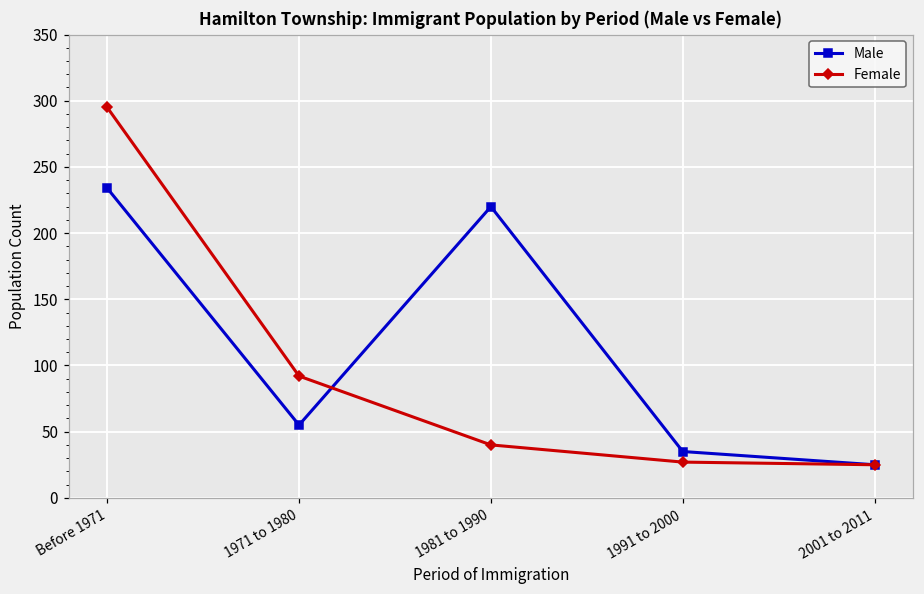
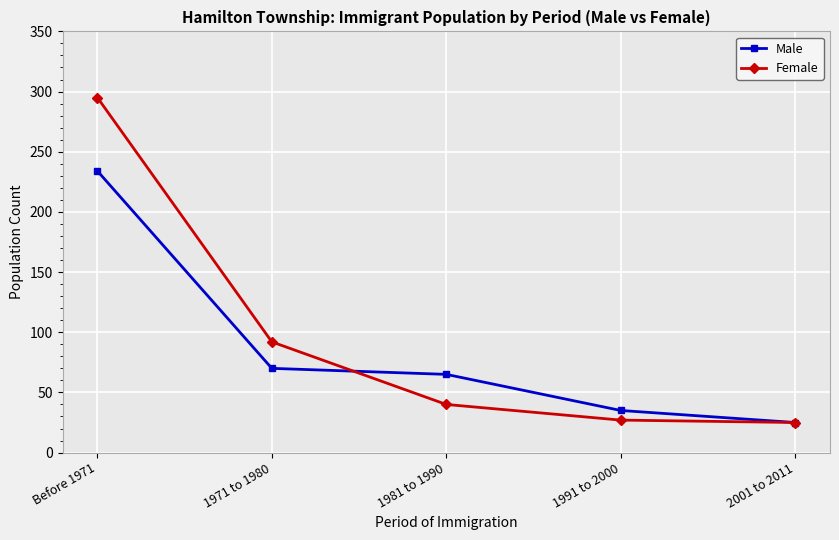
Male, 1971 to 1980: 55 -> 70
Male, 1981 to 1990: 220 -> 65
